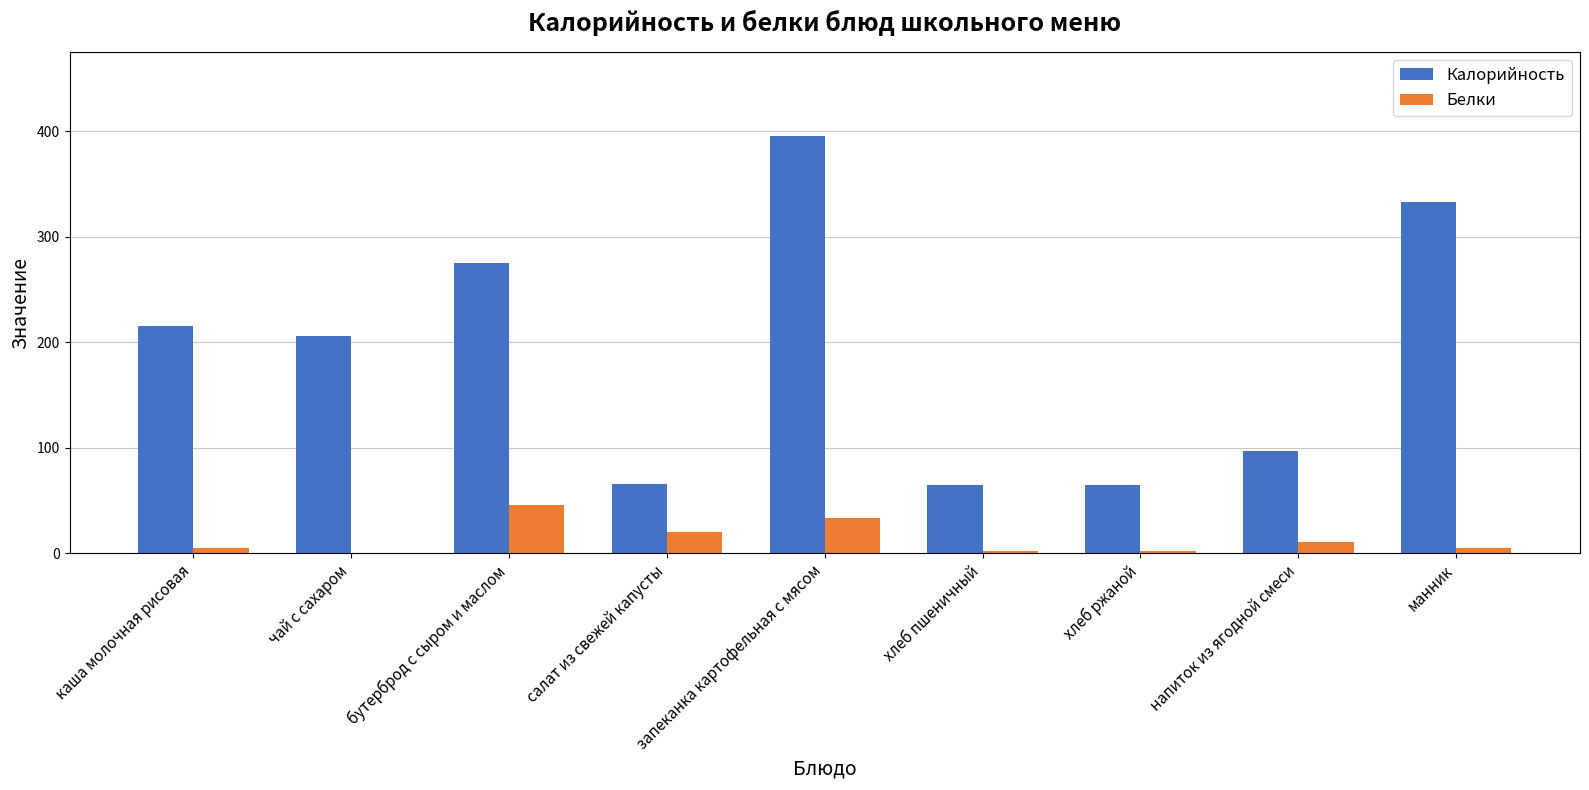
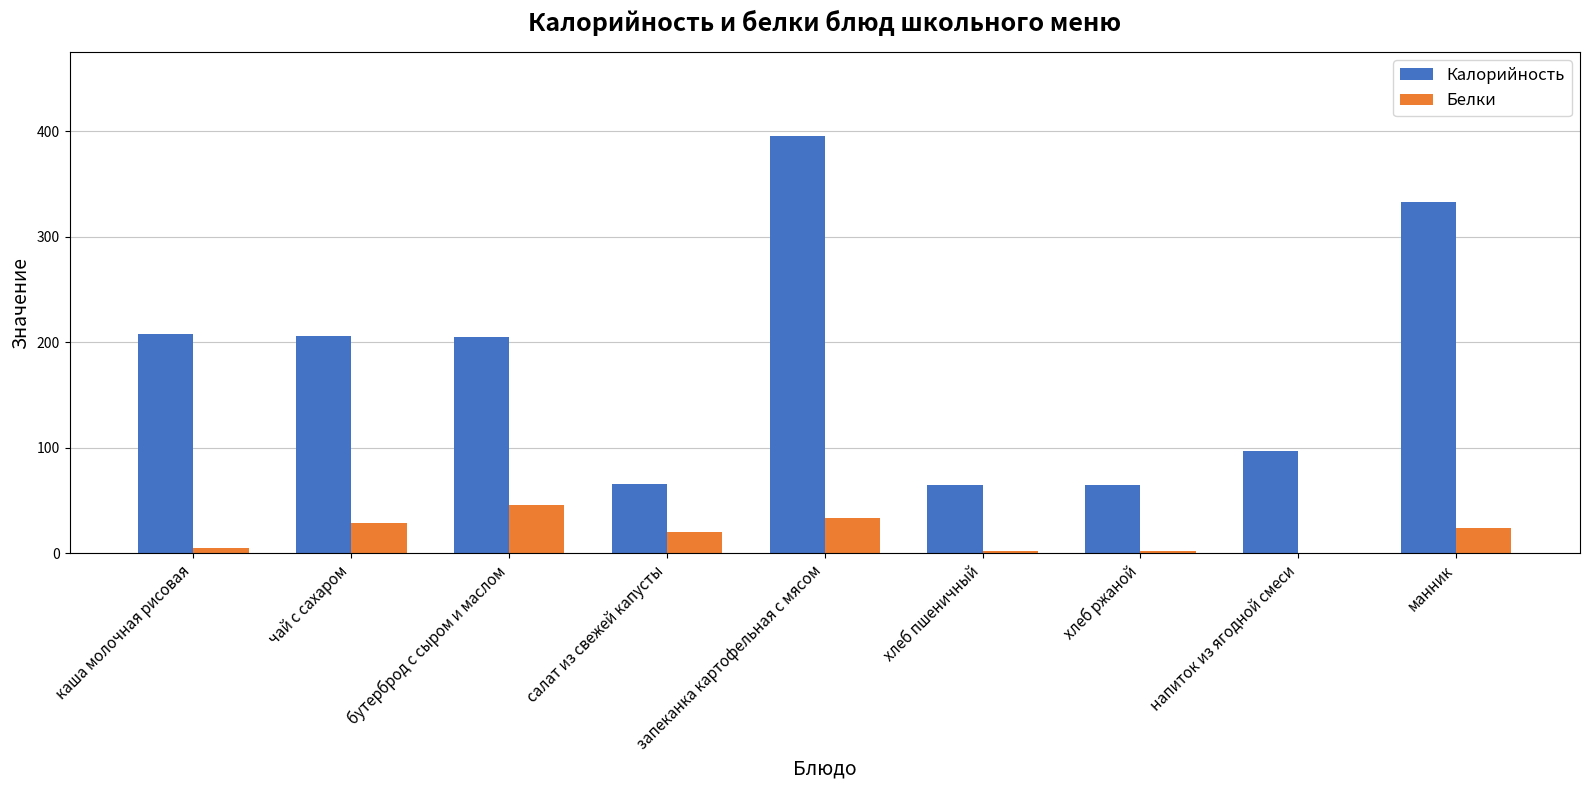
Калорийность, каша молочная рисовая: 216 -> 208
Белки, чай с сахаром: 0 -> 29
Калорийность, бутерброд с сыром и маслом: 275 -> 205
Белки, напиток из ягодной смеси: 11 -> 0
Белки, манник: 4 -> 23
